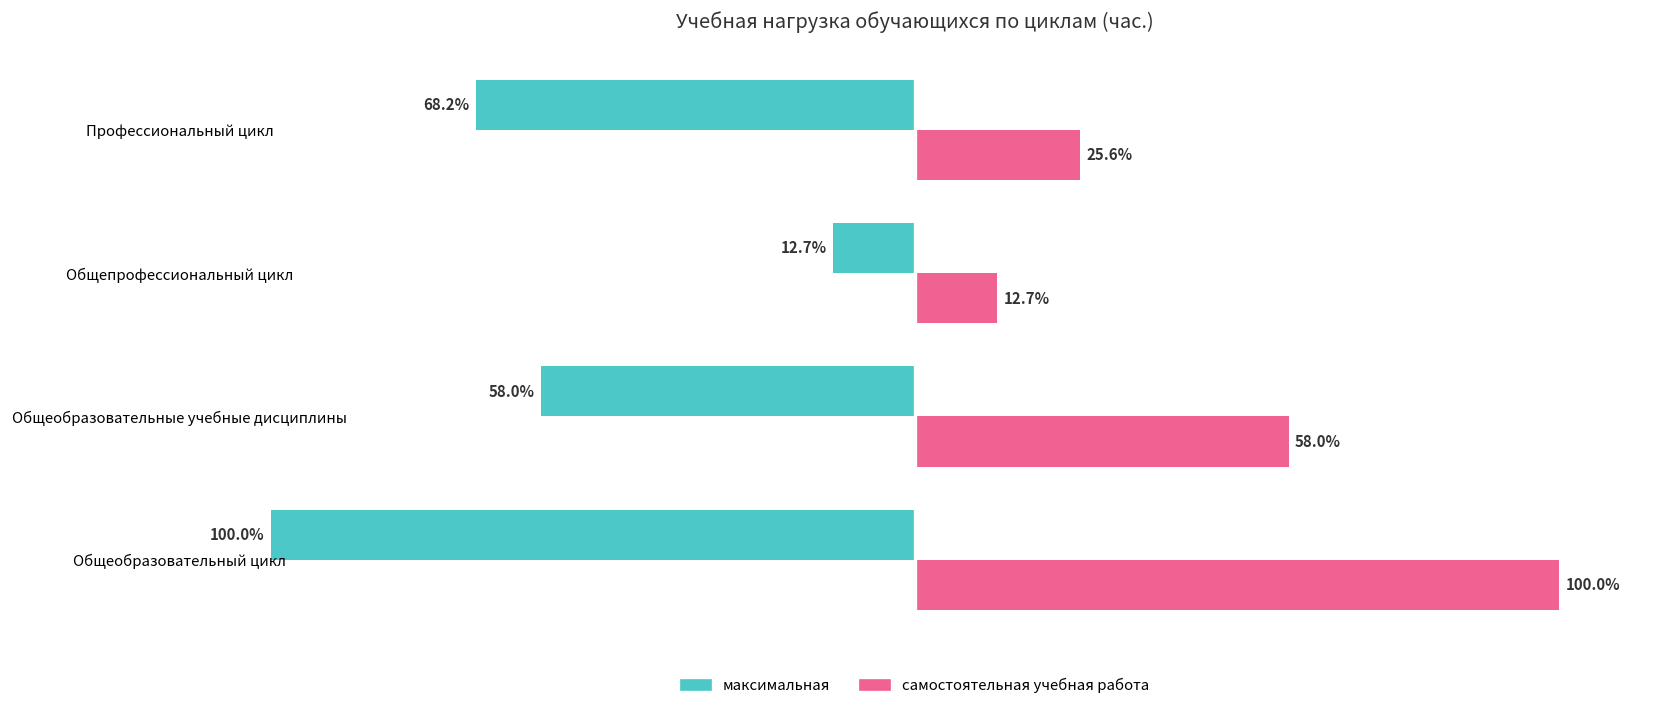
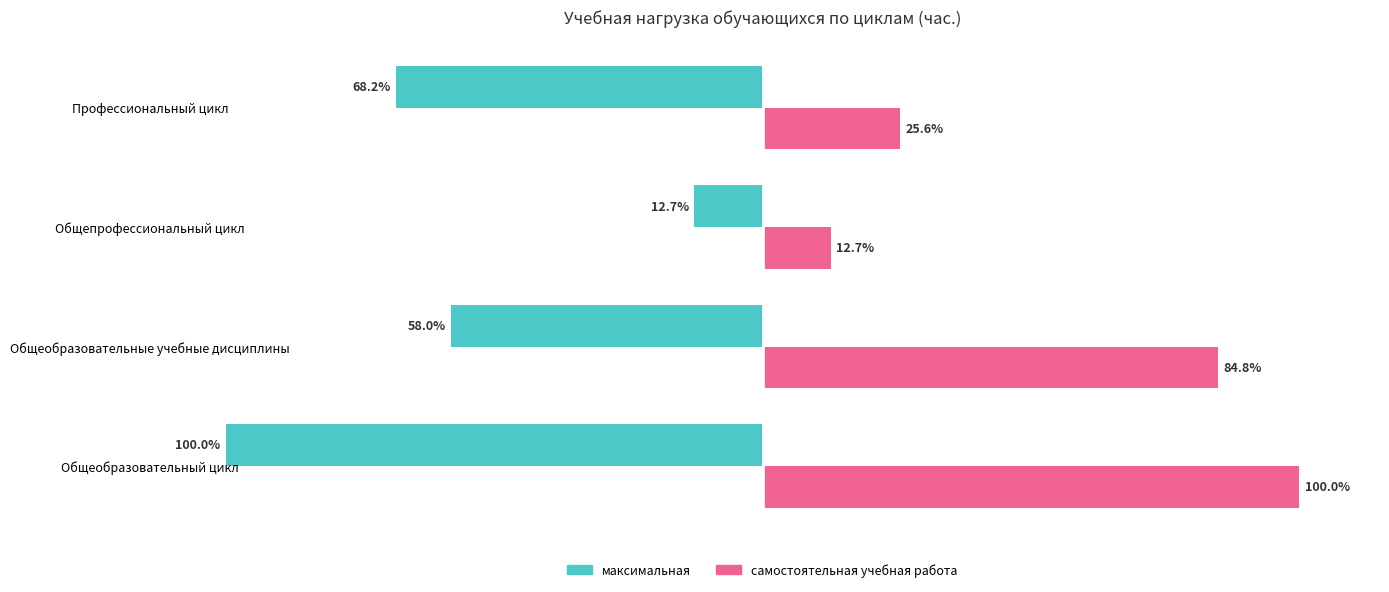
самостоятельная учебная работа, Общеобразовательные учебные дисциплины: 58.0% -> 84.8%
